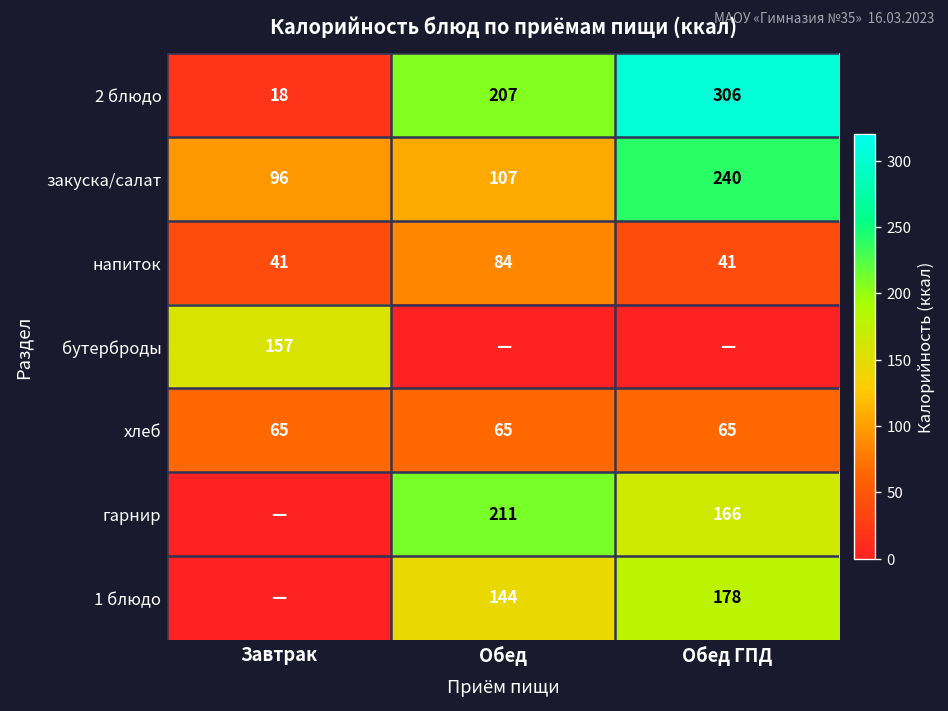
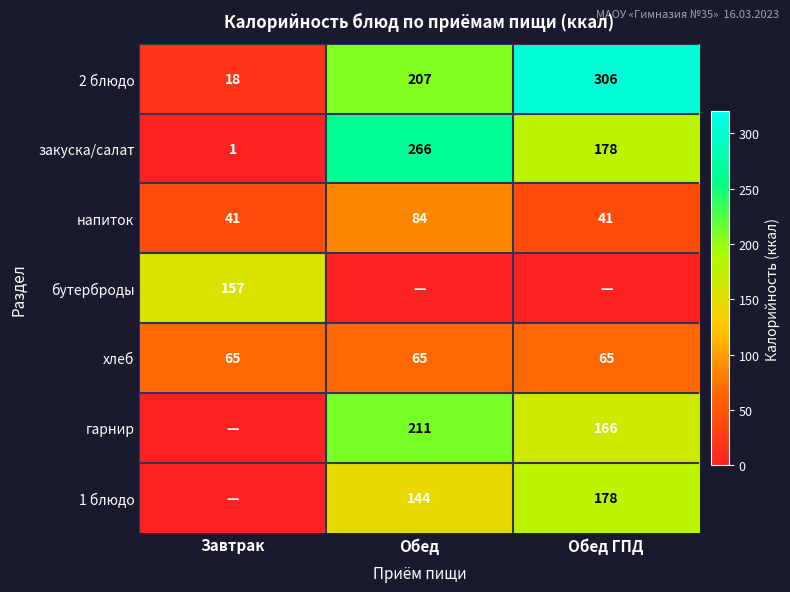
закуска/салат, Завтрак: 96 -> 1
закуска/салат, Обед: 107 -> 266
закуска/салат, Обед ГПД: 240 -> 178
